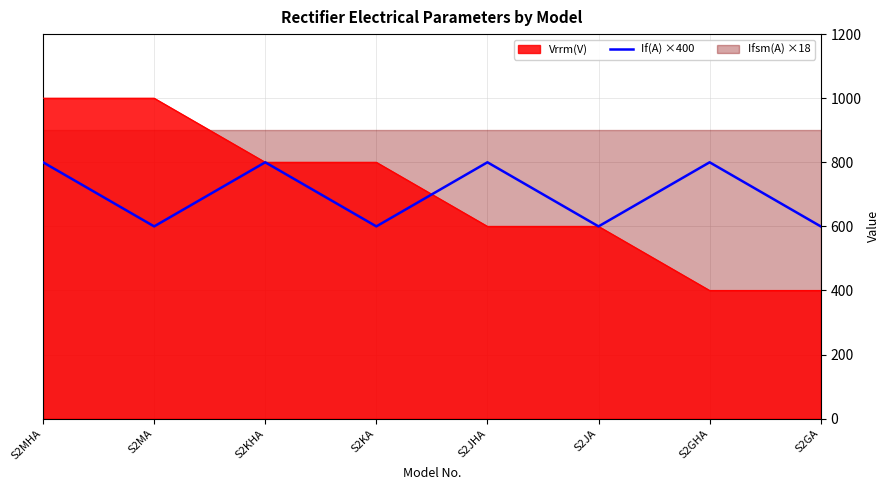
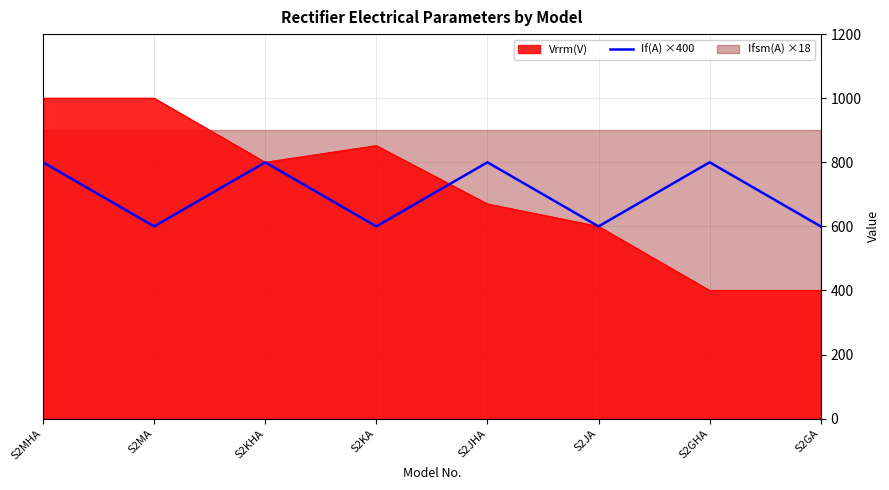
Vrrm(V), S2KA: 800 -> 850
Vrrm(V), S2JHA: 600 -> 670
